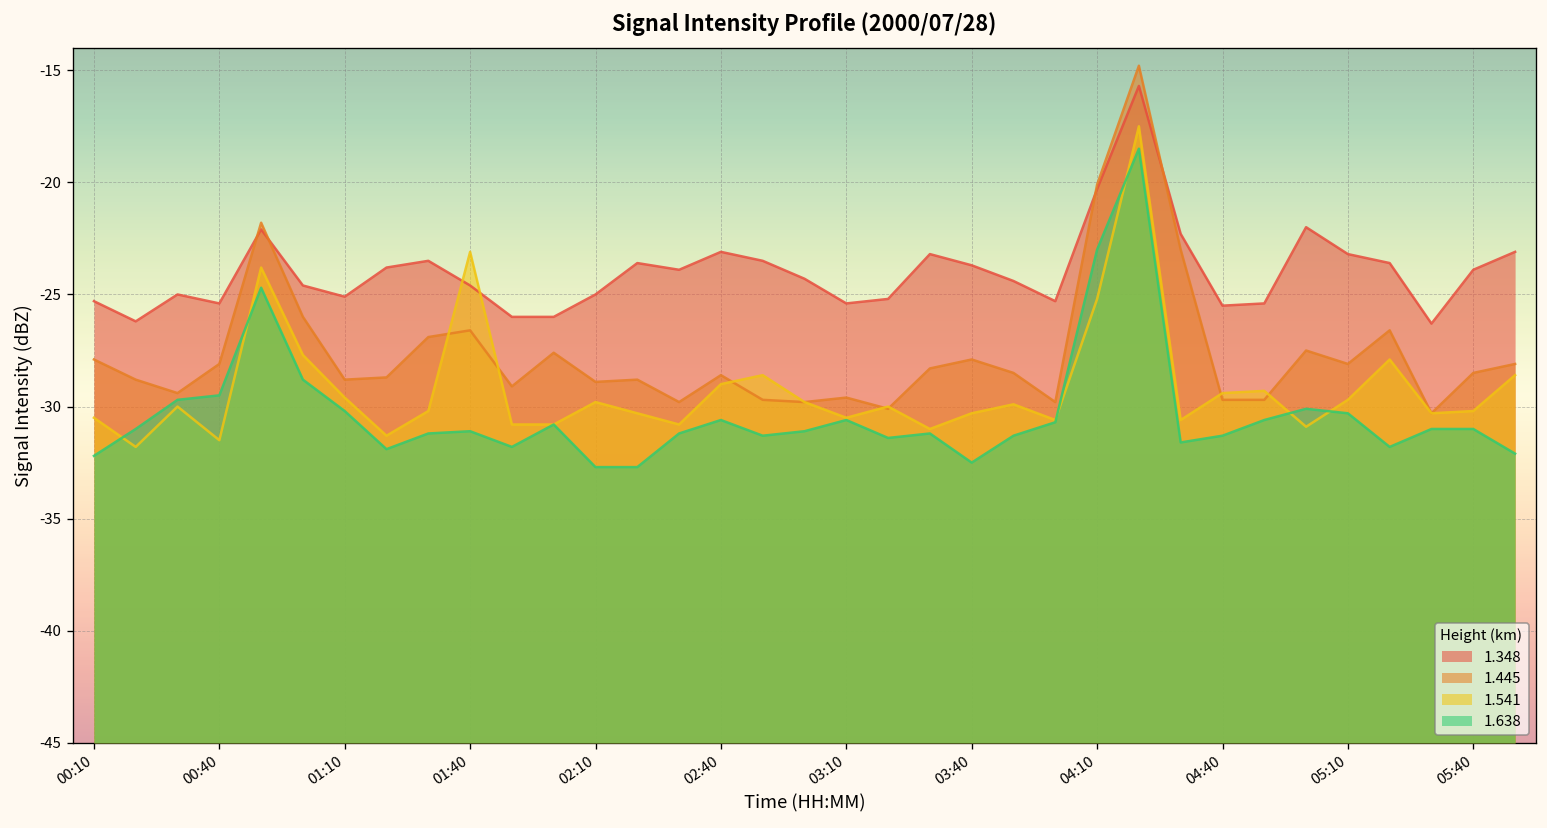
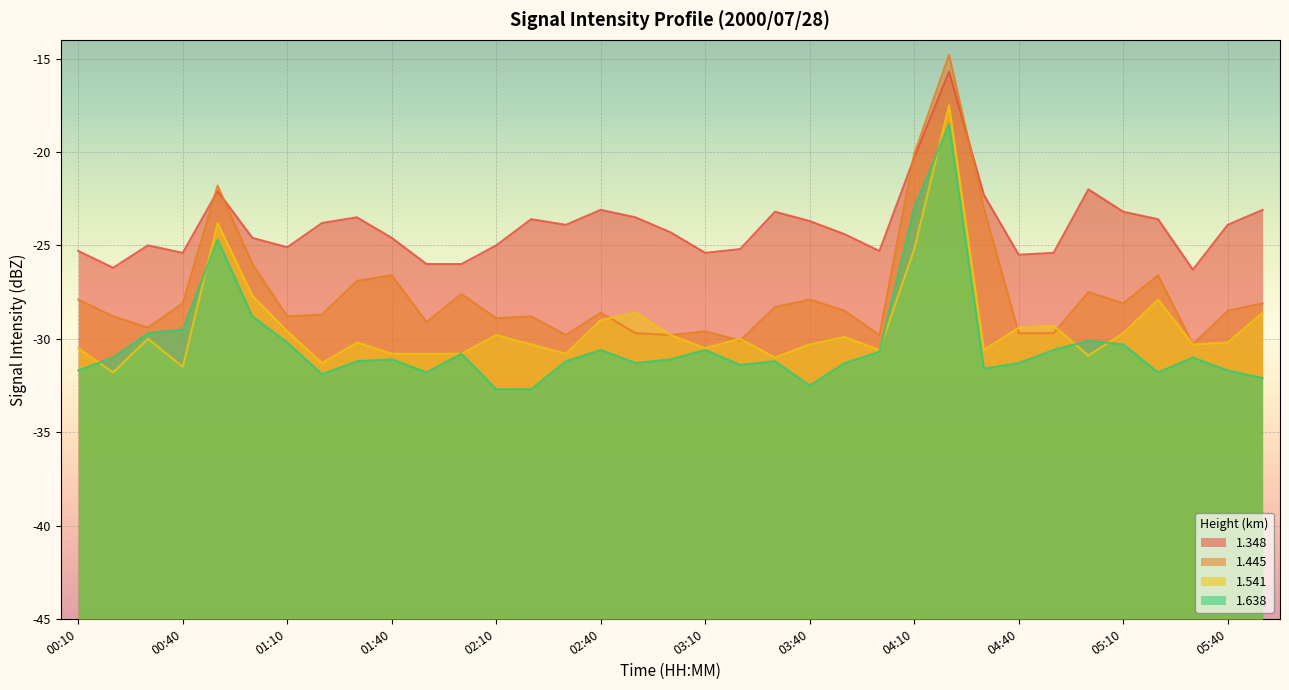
1.638, 00:10: -32.2 -> -31.7
1.541, 01:40: -23.1 -> -30.8
1.638, 05:40: -31.0 -> -31.7
